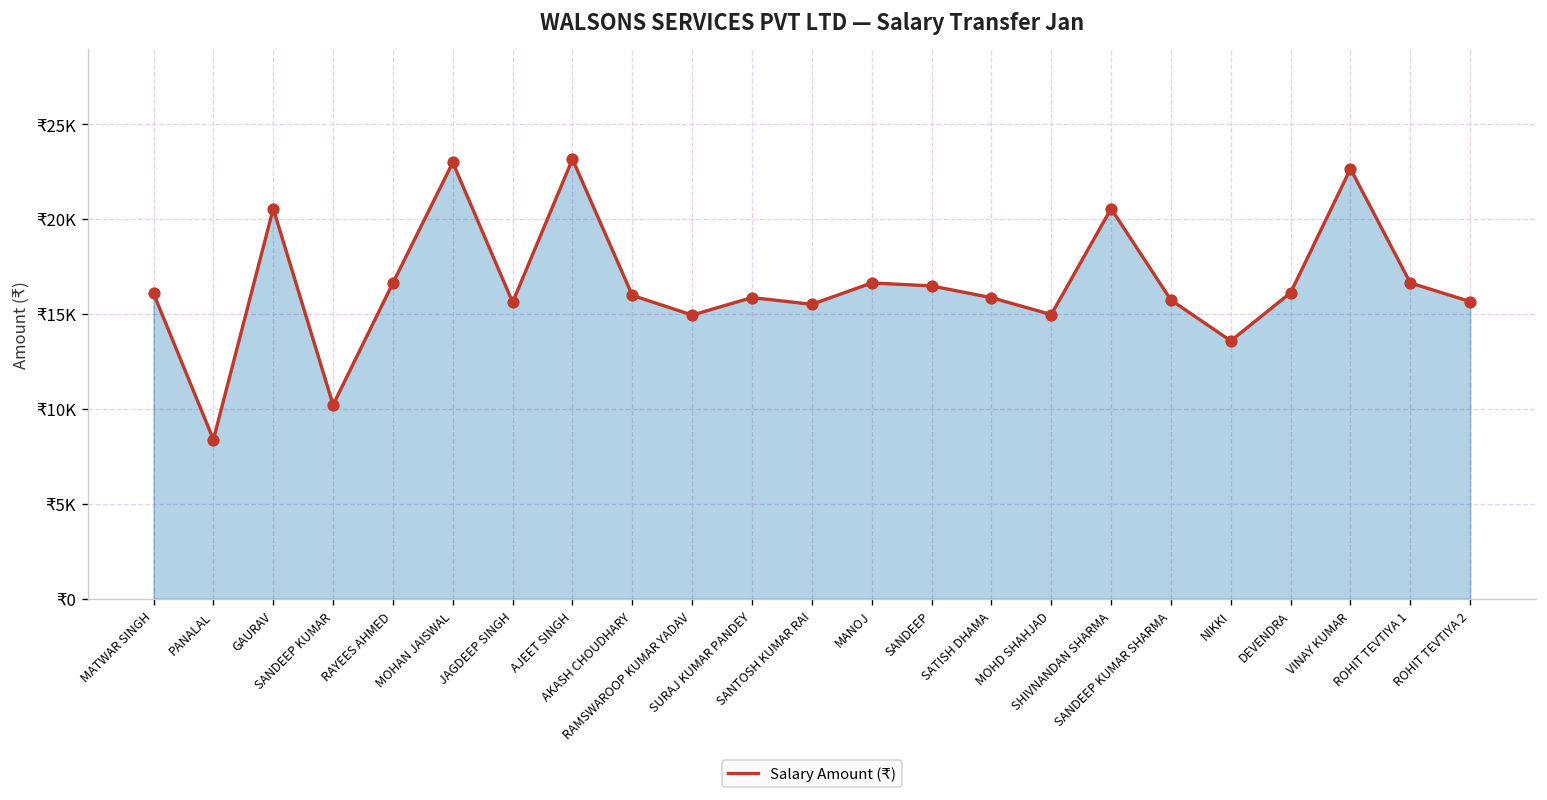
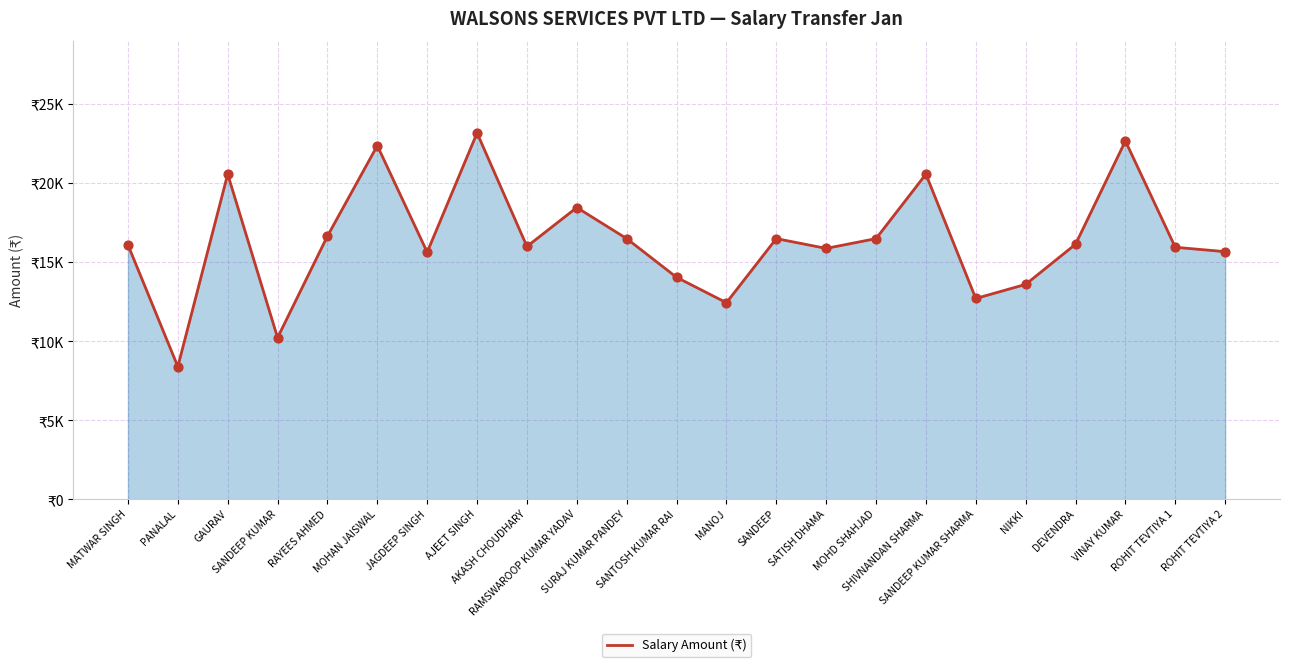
MOHAN JAISWAL: ₹23000 -> ₹22400
RAMSWAROOP KUMAR YADAV: ₹14900 -> ₹18400
SURAJ KUMAR PANDEY: ₹15900 -> ₹16500
SANTOSH KUMAR RAI: ₹15500 -> ₹14000
MANOJ: ₹16600 -> ₹12400
MOHD SHAHJAD: ₹15000 -> ₹16500
SANDEEP KUMAR SHARMA: ₹15700 -> ₹12700
ROHIT TEVTIYA 1: ₹16600 -> ₹15900
